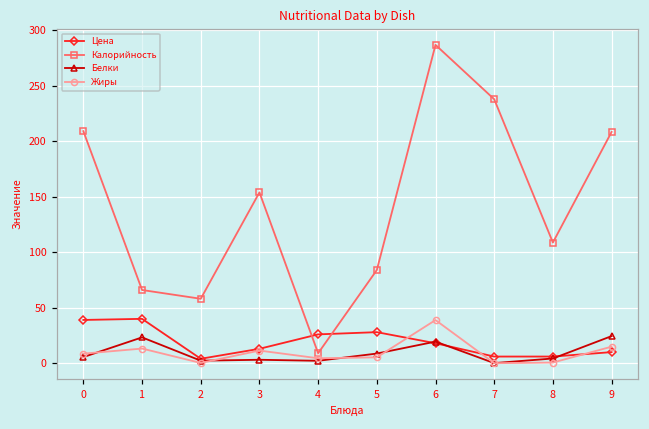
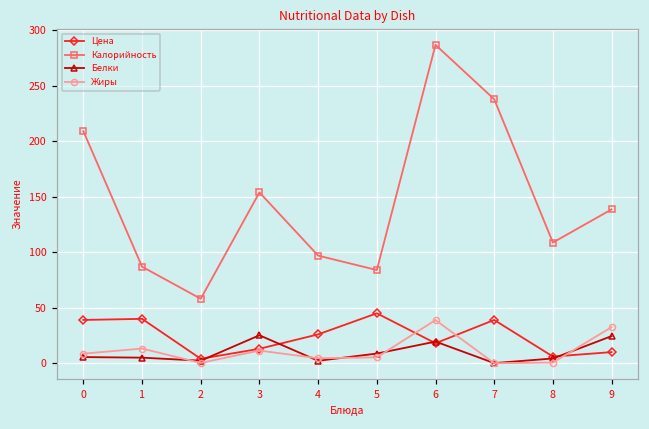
Калорийность, 1: 66 -> 87
Белки, 1: 23 -> 5
Белки, 3: 3 -> 25
Калорийность, 4: 9 -> 97
Цена, 5: 28 -> 45
Цена, 7: 6 -> 39
Калорийность, 9: 209 -> 139
Жиры, 9: 15 -> 33
